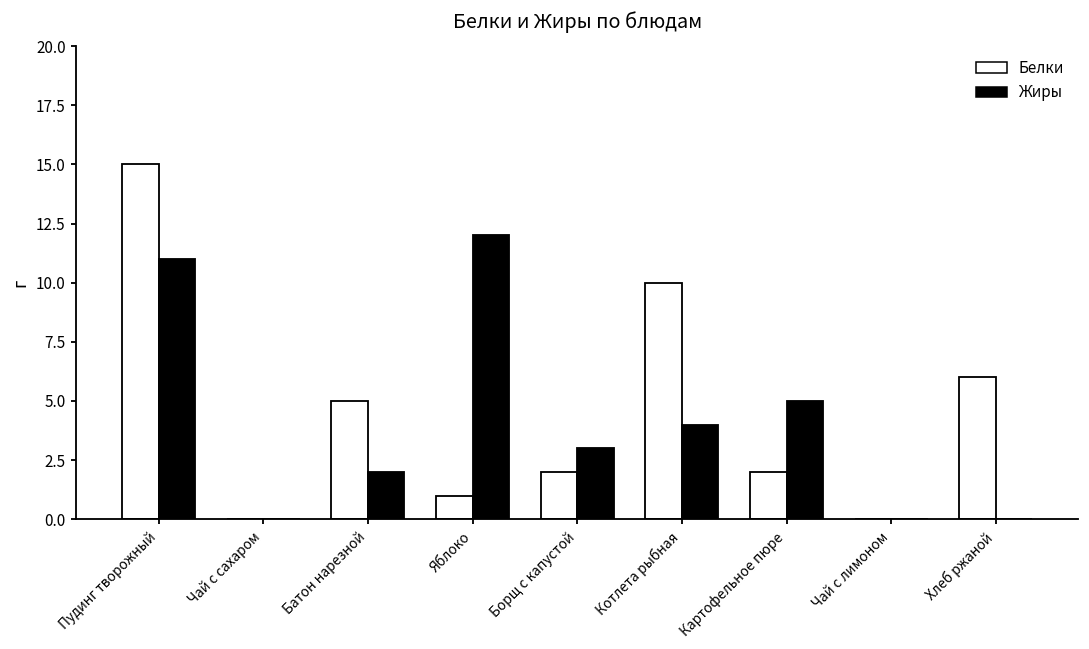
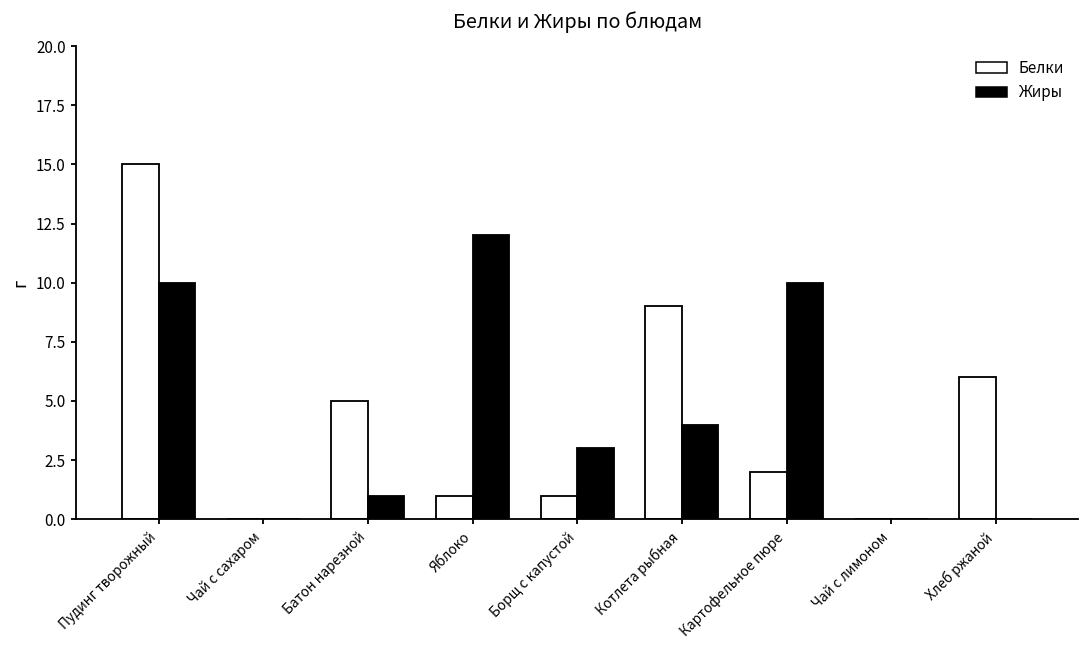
Жиры, Пудинг творожный: 11 -> 10
Жиры, Батон нарезной: 2 -> 1
Белки, Борщ с капустой: 2 -> 1
Белки, Котлета рыбная: 10 -> 9
Жиры, Картофельное пюре: 5 -> 10
